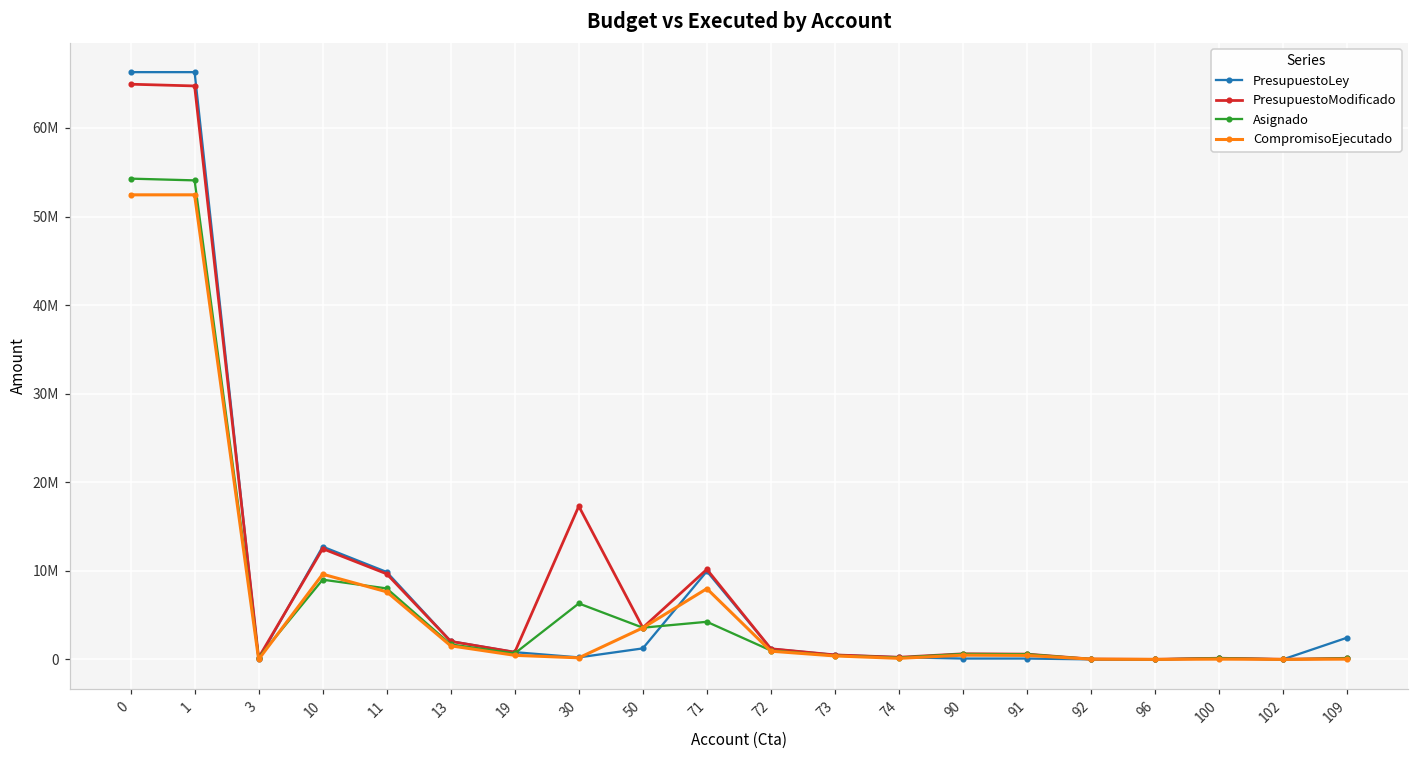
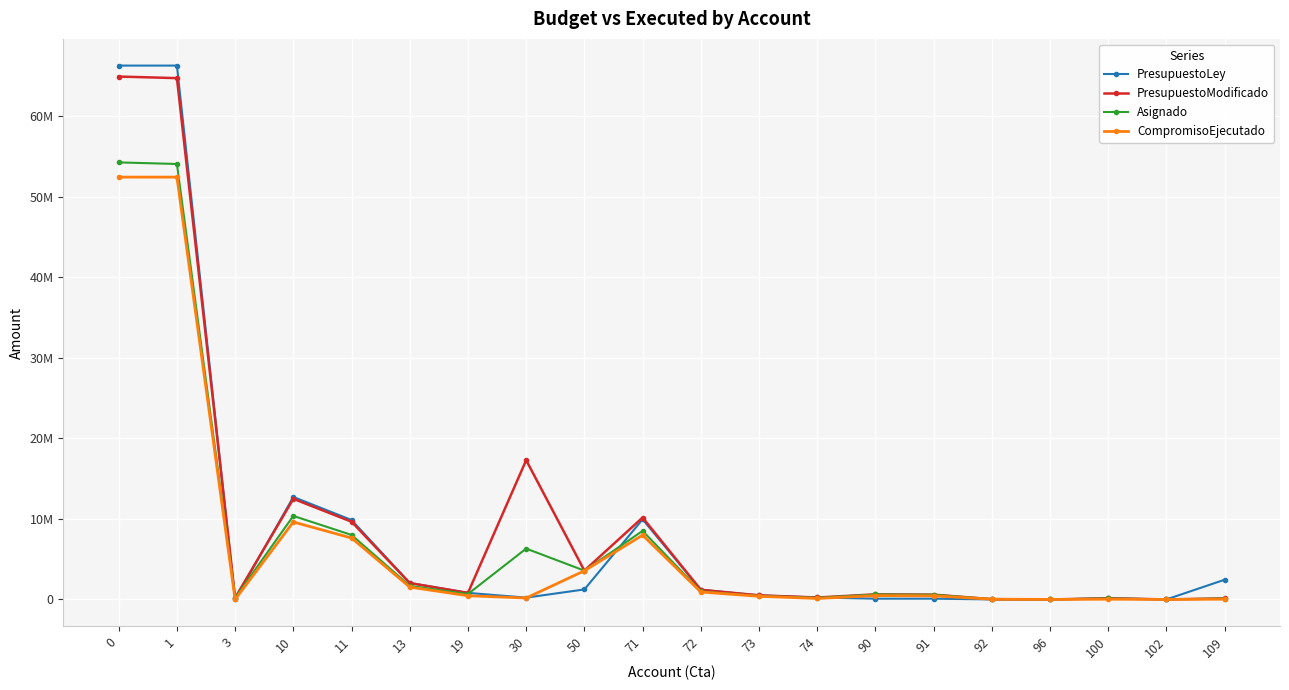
Asignado, 10: 9000000 -> 10000000
Asignado, 71: 4000000 -> 9000000
